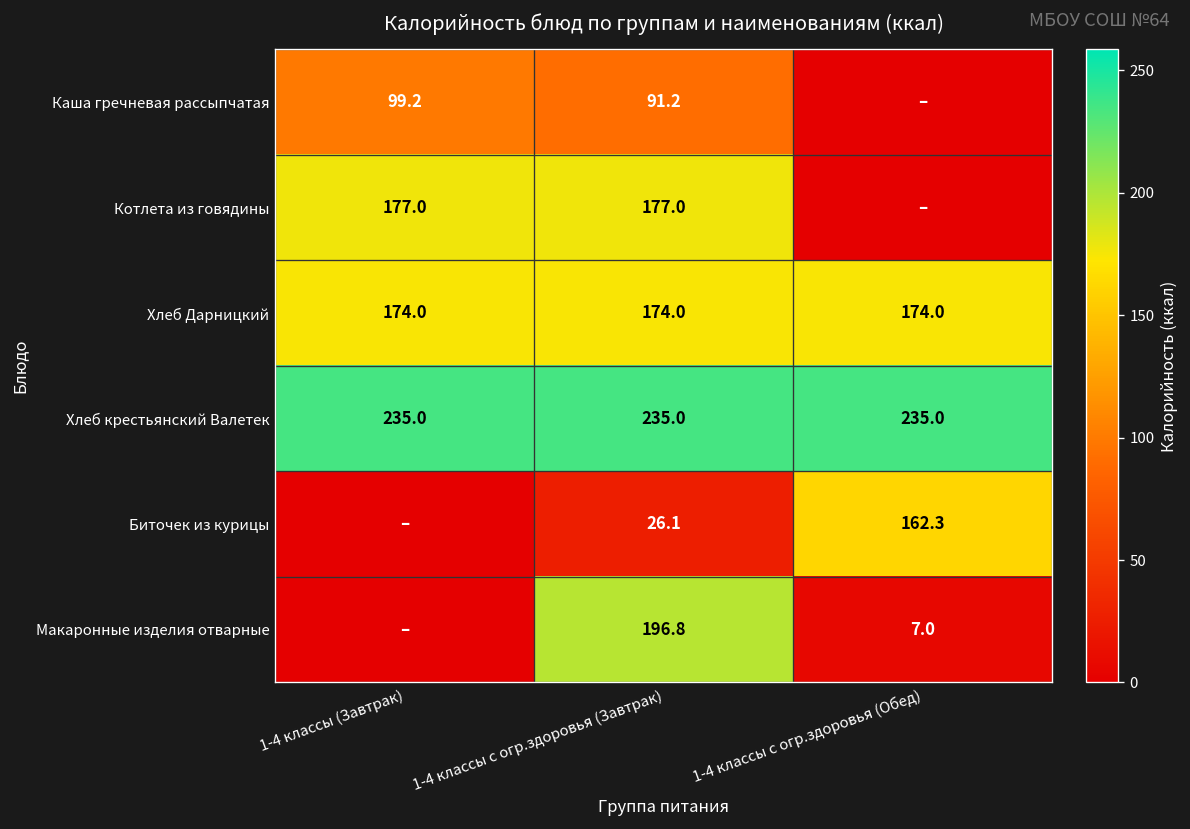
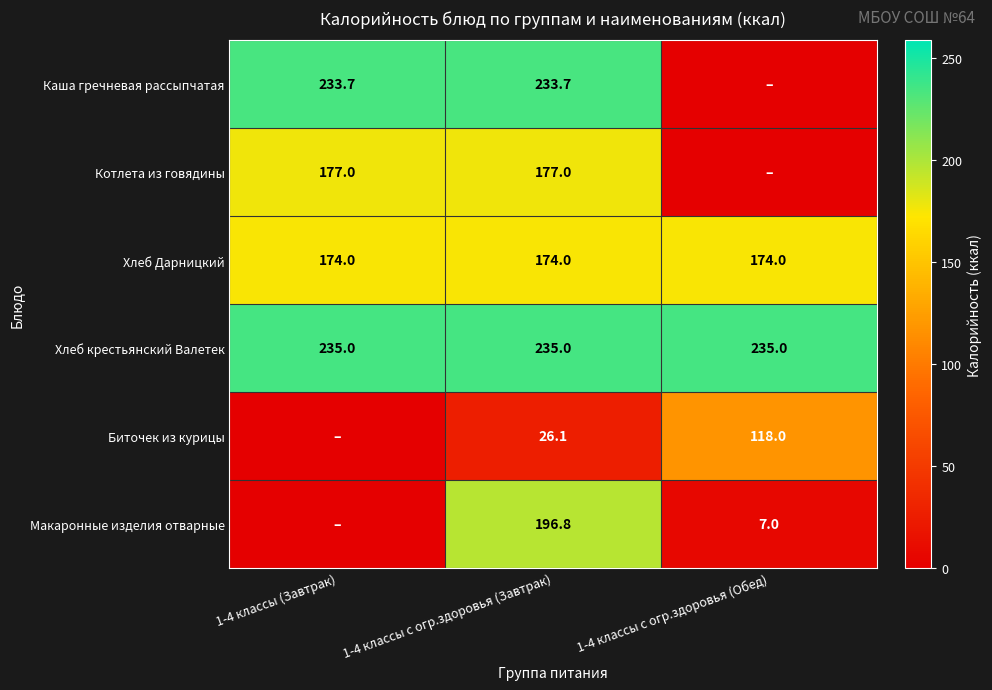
Каша гречневая рассыпчатая, 1-4 классы (Завтрак): 99.2 -> 233.7
Каша гречневая рассыпчатая, 1-4 классы с огр.здоровья (Завтрак): 91.2 -> 233.7
Биточек из курицы, 1-4 классы с огр.здоровья (Обед): 162.3 -> 118.0
